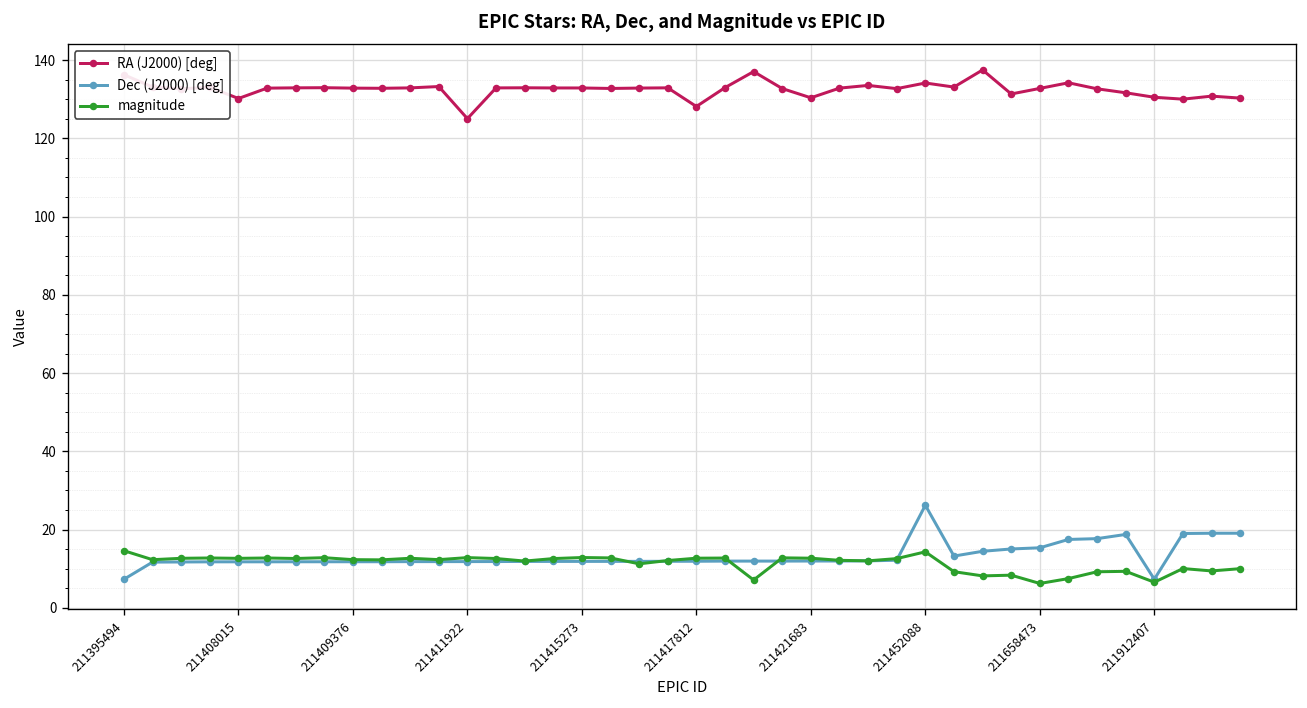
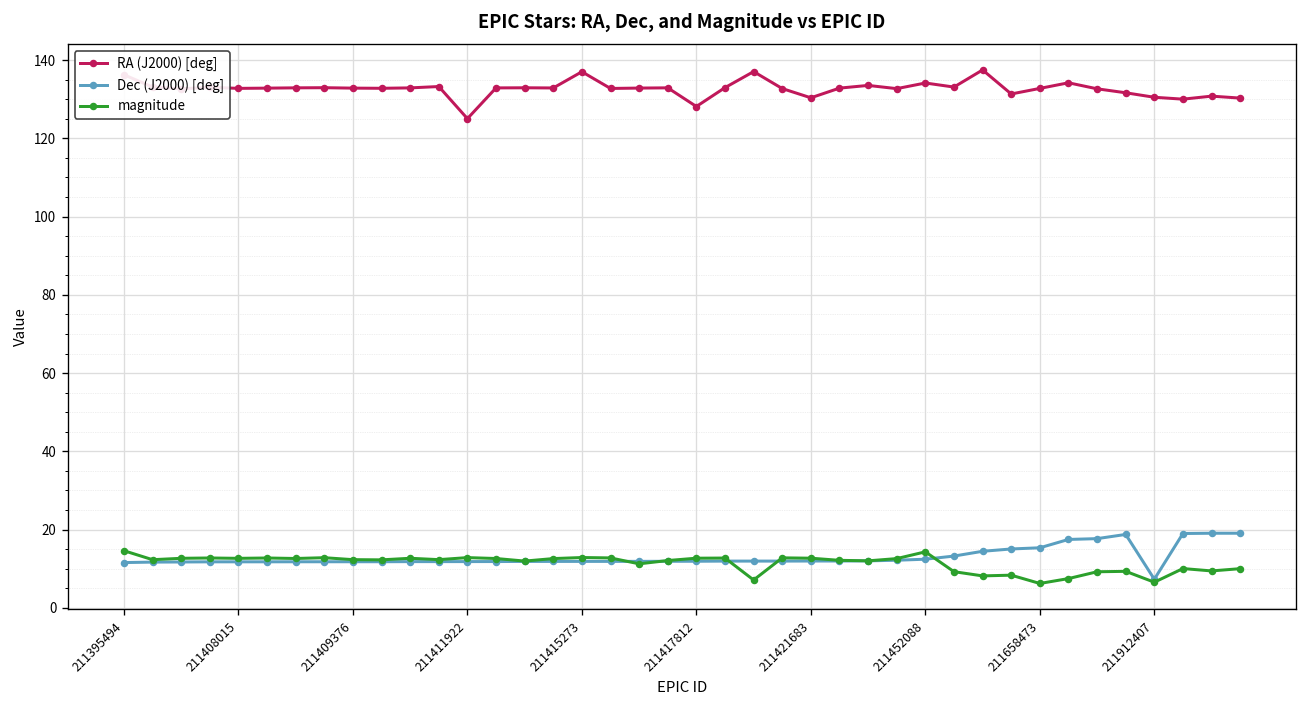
Dec (J2000) [deg], 211395494: 7 -> 12
RA (J2000) [deg], 211408015: 130 -> 133
RA (J2000) [deg], 211415273: 133 -> 137
Dec (J2000) [deg], 211452088: 26 -> 12
